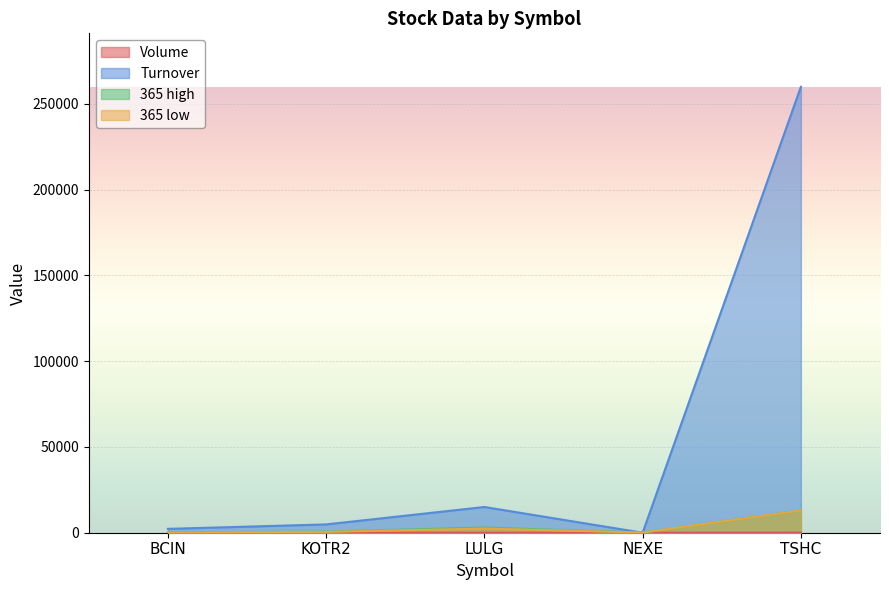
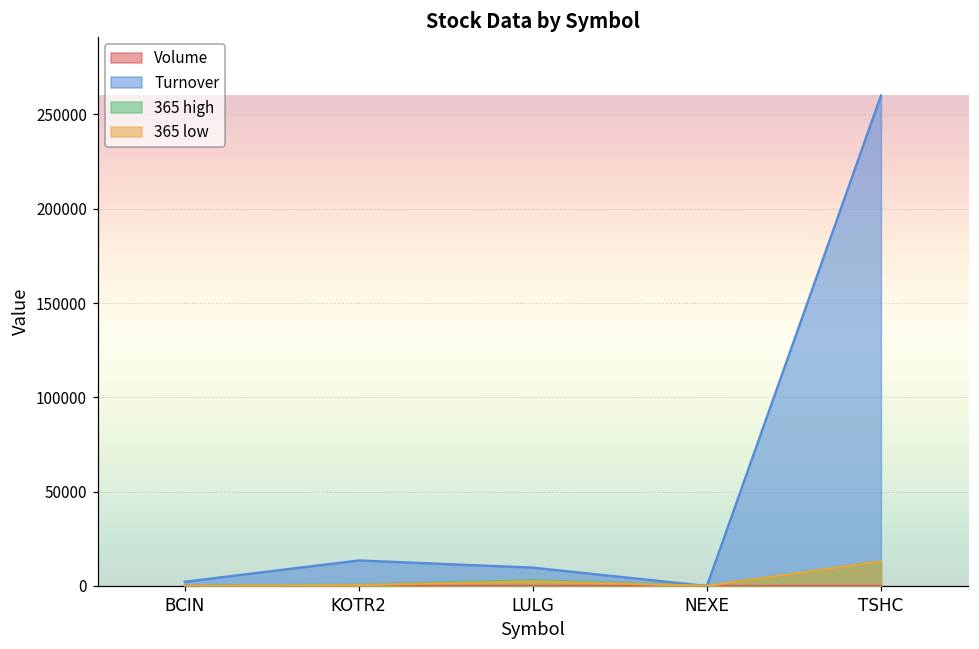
Turnover, KOTR2: 5000 -> 14000
Turnover, LULG: 15000 -> 10000
